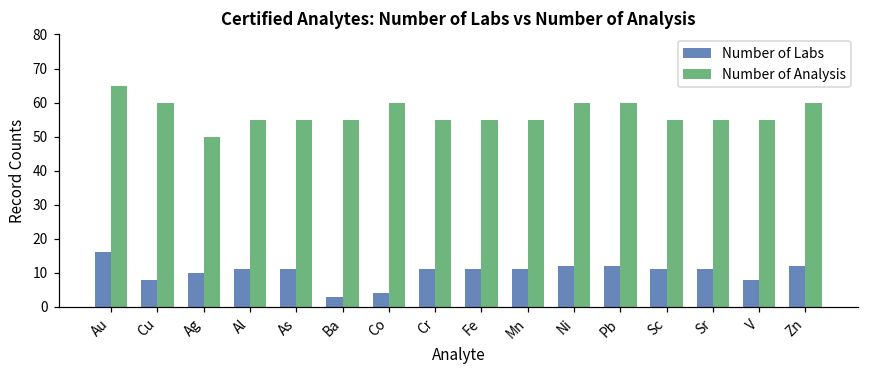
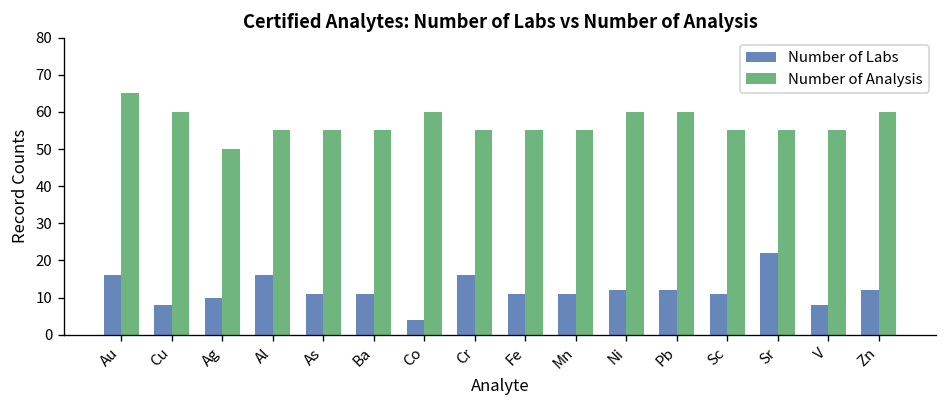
Number of Labs, Al: 11 -> 16
Number of Labs, Ba: 3 -> 11
Number of Labs, Cr: 11 -> 16
Number of Labs, Sr: 11 -> 22
